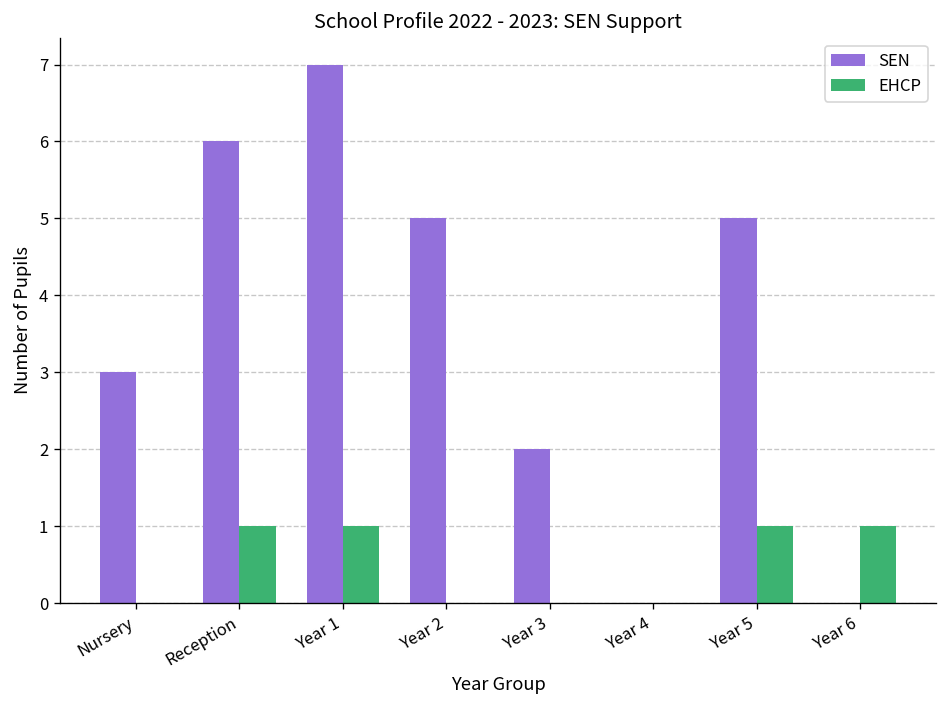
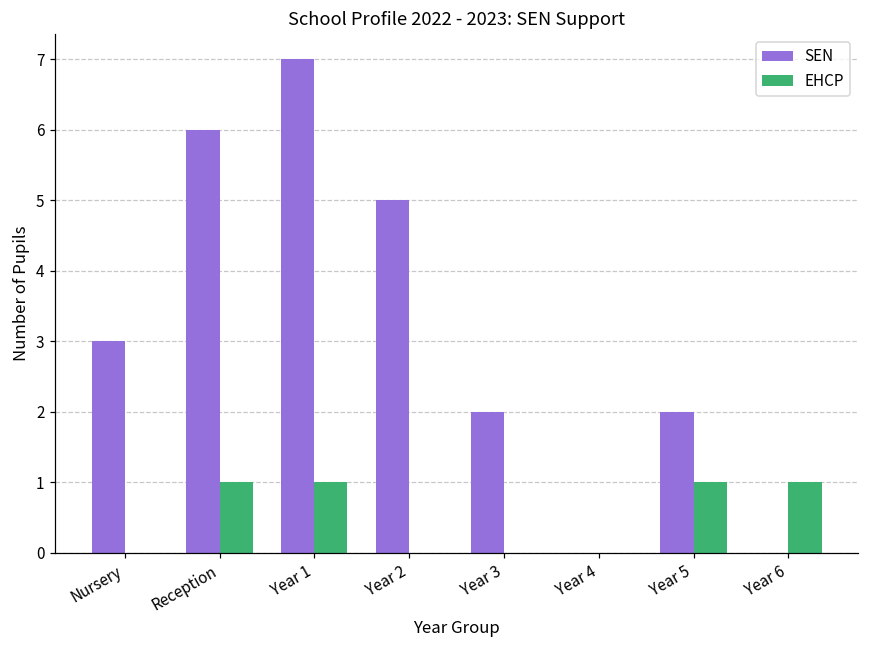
SEN, Year 5: 5 -> 2
